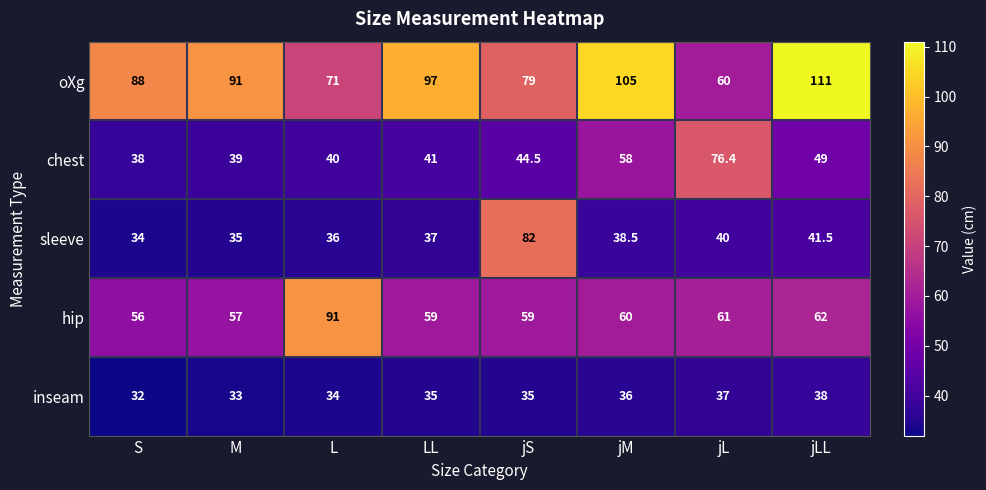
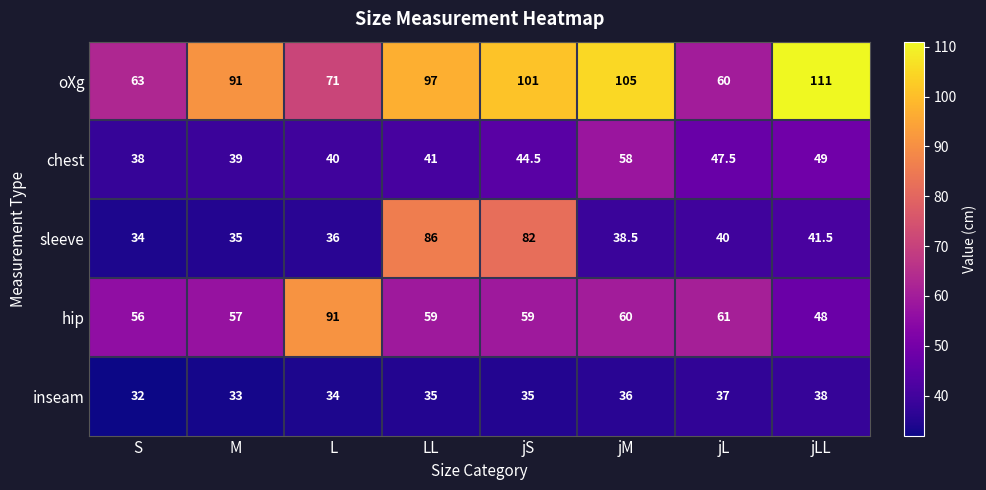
oXg, S: 88 -> 63
oXg, jS: 79 -> 101
chest, jL: 76.4 -> 47.5
sleeve, LL: 37 -> 86
hip, jLL: 62 -> 48
